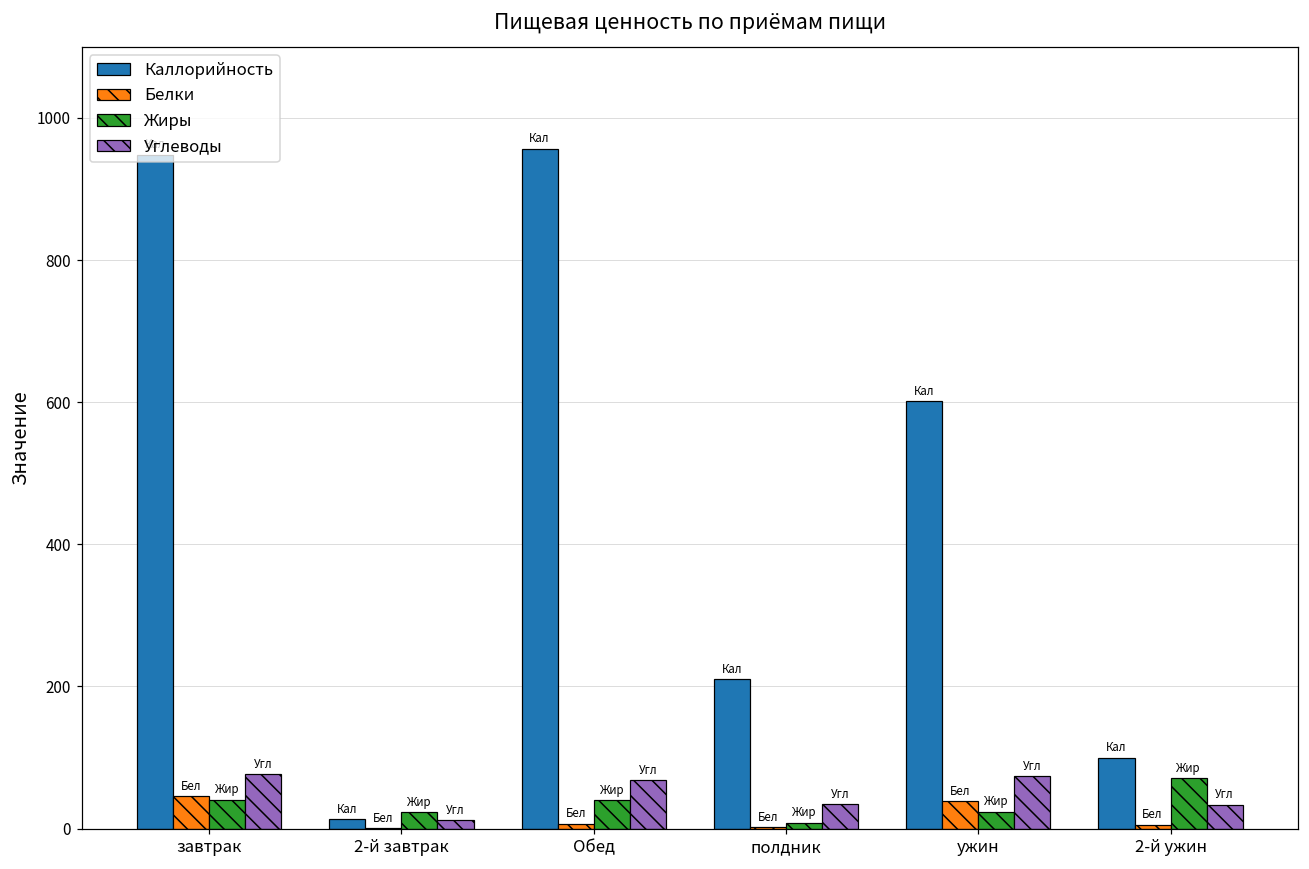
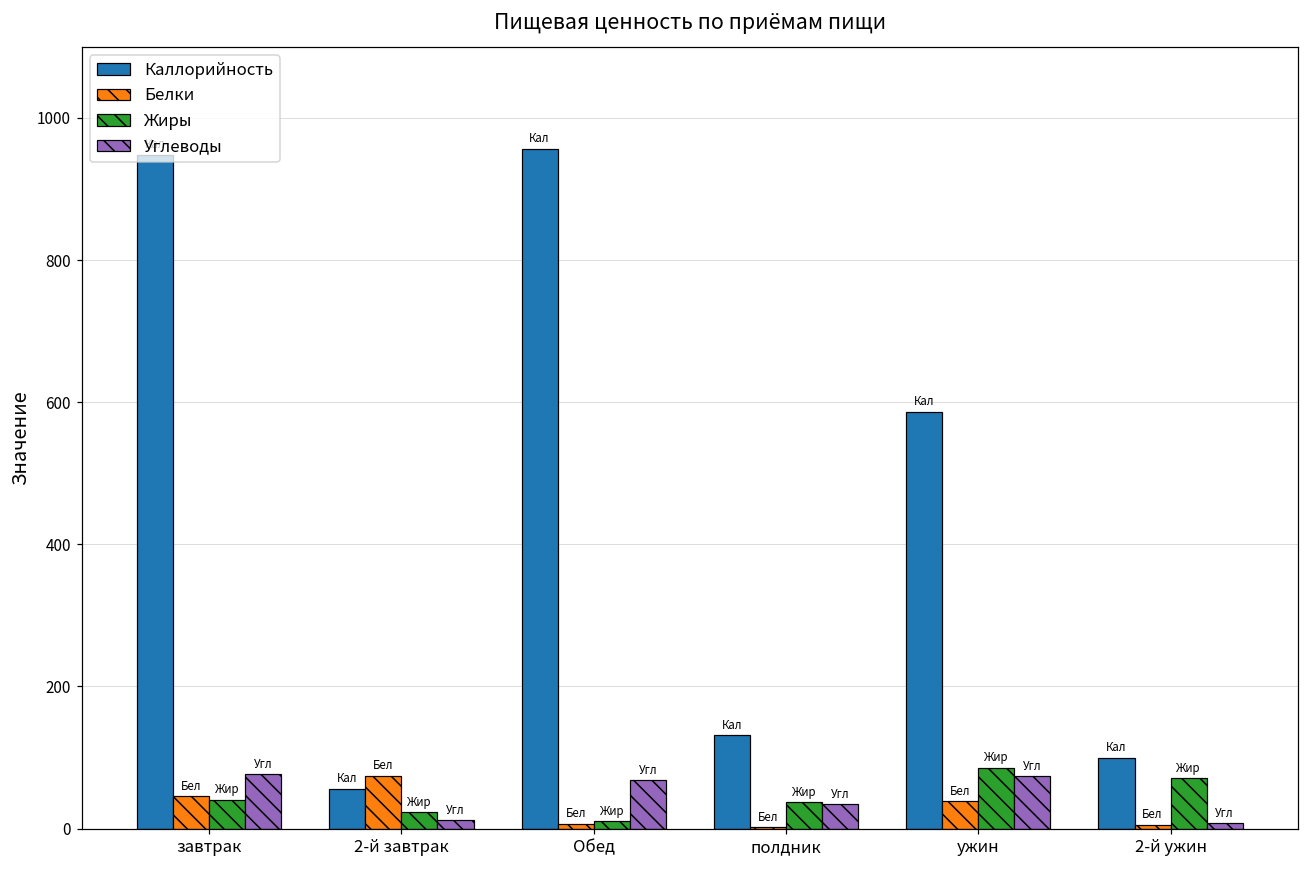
Каллорийность, 2-й завтрак: 10 -> 60
Белки, 2-й завтрак: 0 -> 70
Жиры, Обед: 40 -> 10
Каллорийность, полдник: 210 -> 130
Жиры, полдник: 10 -> 40
Каллорийность, ужин: 600 -> 590
Жиры, ужин: 20 -> 90
Углеводы, 2-й ужин: 30 -> 10
